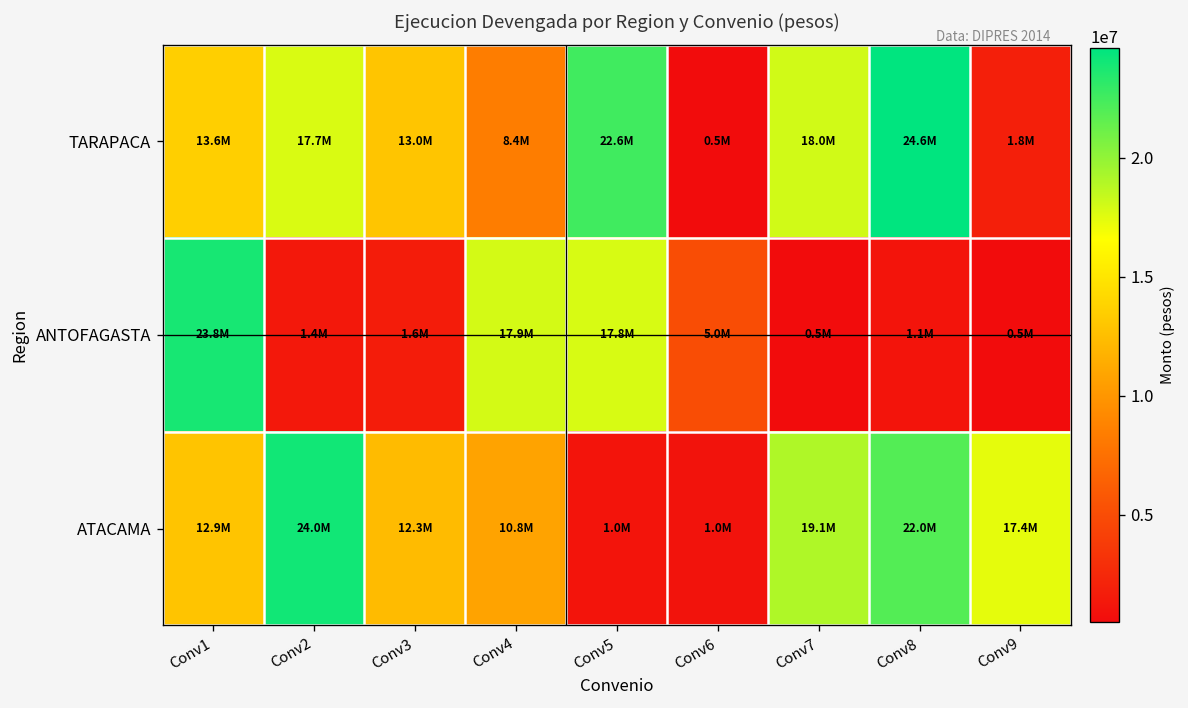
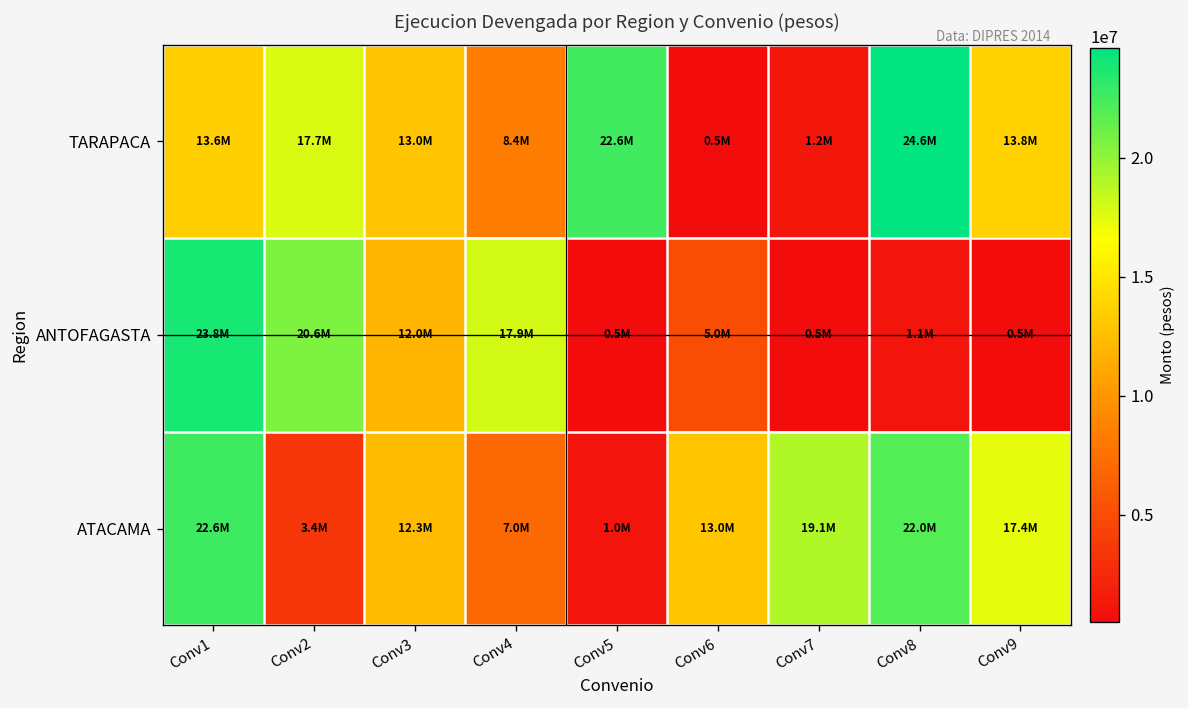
TARAPACA, Conv7: 18.0M -> 1.2M
TARAPACA, Conv9: 1.8M -> 13.8M
ANTOFAGASTA, Conv2: 1.4M -> 20.6M
ANTOFAGASTA, Conv3: 1.6M -> 12.0M
ANTOFAGASTA, Conv5: 17.8M -> 0.5M
ATACAMA, Conv1: 12.9M -> 22.6M
ATACAMA, Conv2: 24.0M -> 3.4M
ATACAMA, Conv4: 10.8M -> 7.0M
ATACAMA, Conv6: 1.0M -> 13.0M
